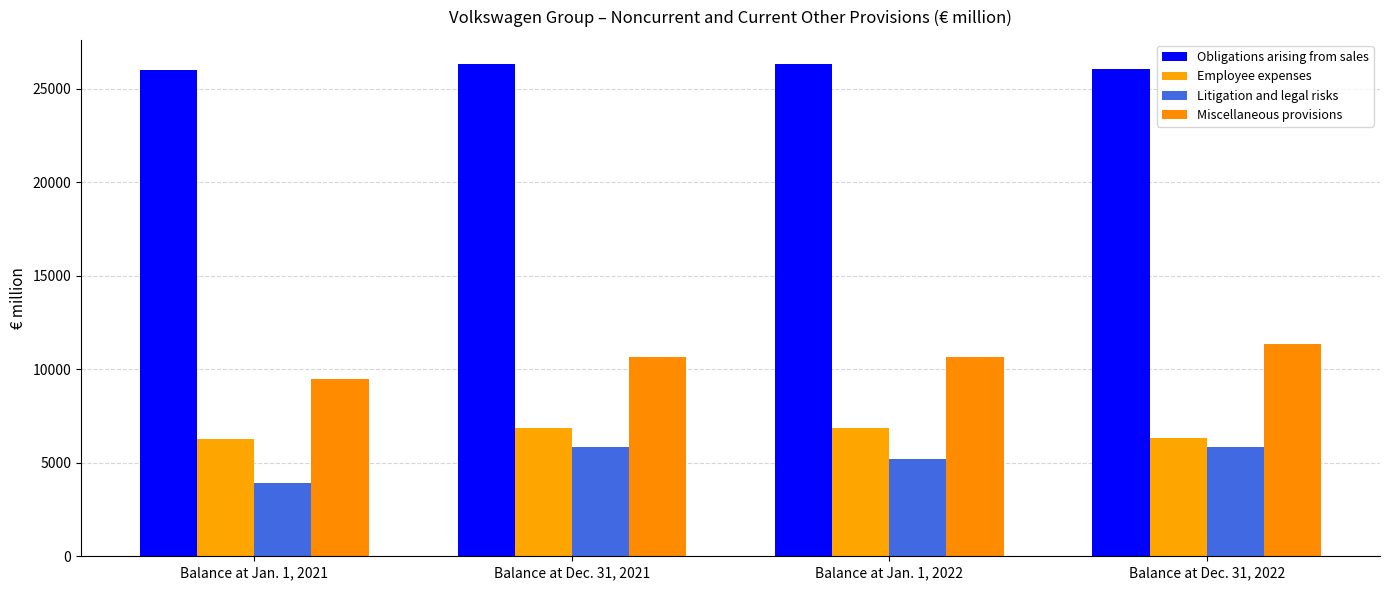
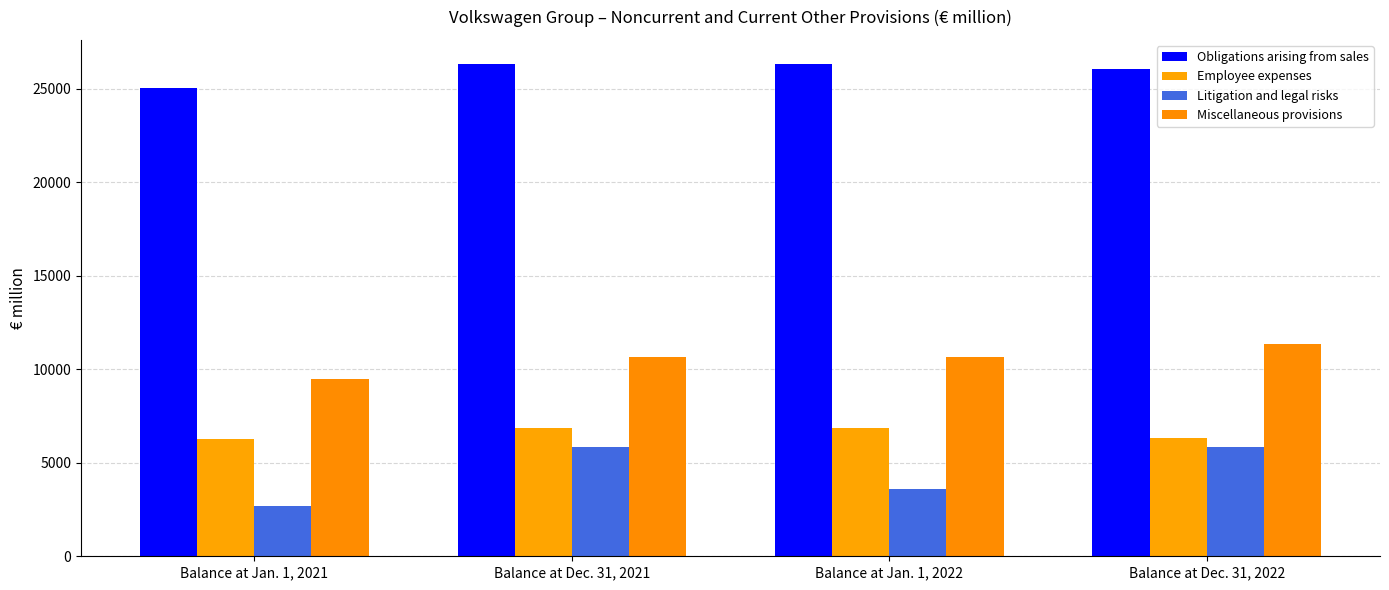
Obligations arising from sales, Balance at Jan. 1, 2021: 26000 -> 25000
Litigation and legal risks, Balance at Jan. 1, 2021: 3900 -> 2700
Litigation and legal risks, Balance at Jan. 1, 2022: 5200 -> 3600
